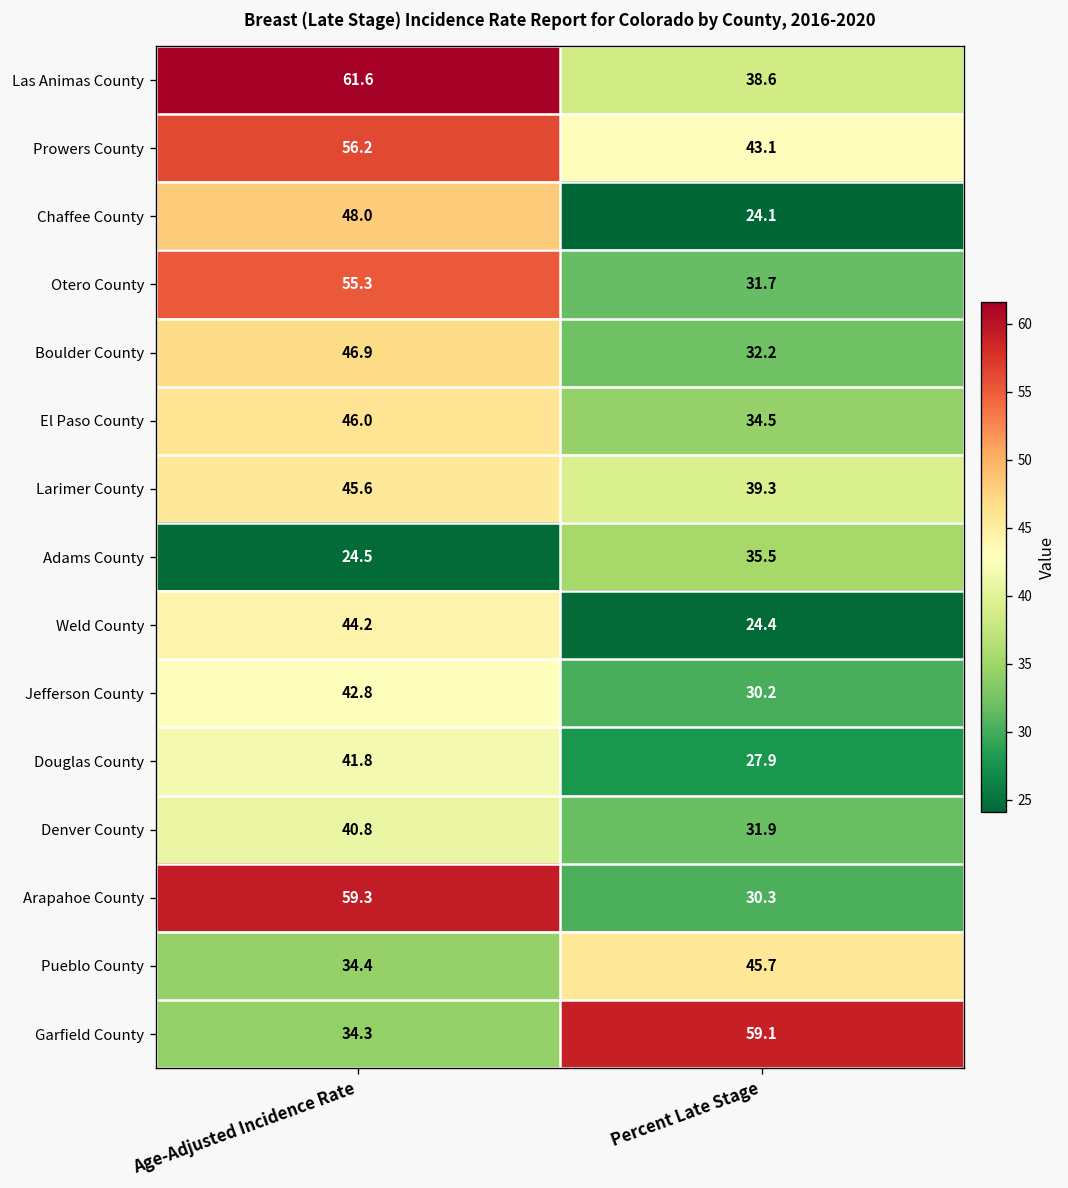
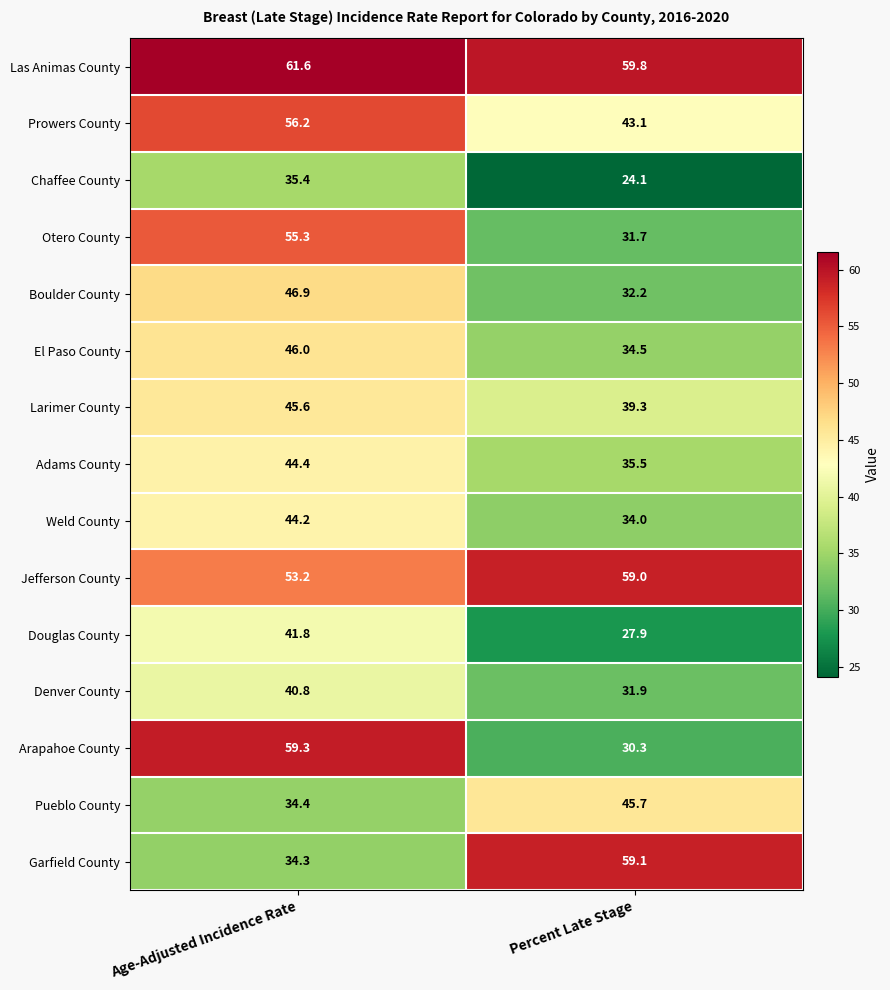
Las Animas County, Percent Late Stage: 38.6 -> 59.8
Chaffee County, Age-Adjusted Incidence Rate: 48.0 -> 35.4
Adams County, Age-Adjusted Incidence Rate: 24.5 -> 44.4
Weld County, Percent Late Stage: 24.4 -> 34.0
Jefferson County, Age-Adjusted Incidence Rate: 42.8 -> 53.2
Jefferson County, Percent Late Stage: 30.2 -> 59.0
